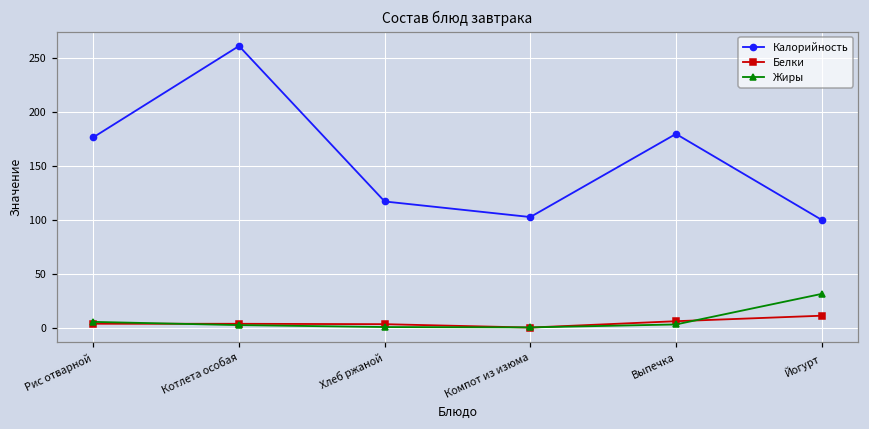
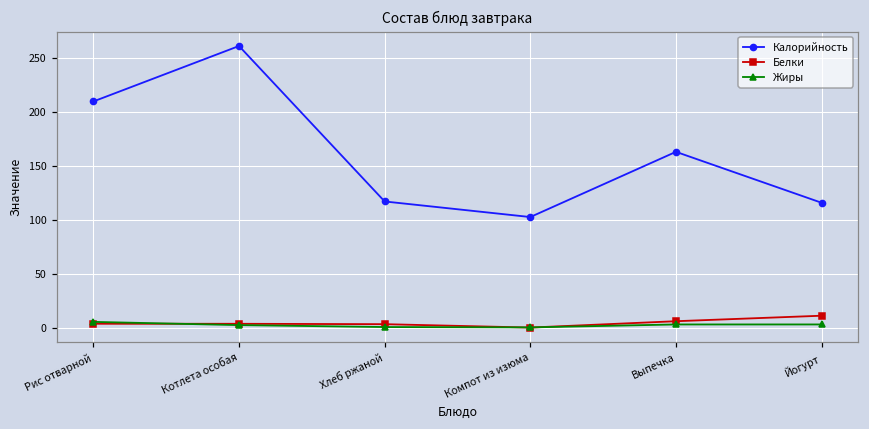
Калорийность, Рис отварной: 180 -> 210
Калорийность, Выпечка: 180 -> 160
Калорийность, Йогурт: 100 -> 120
Жиры, Йогурт: 30 -> 0
